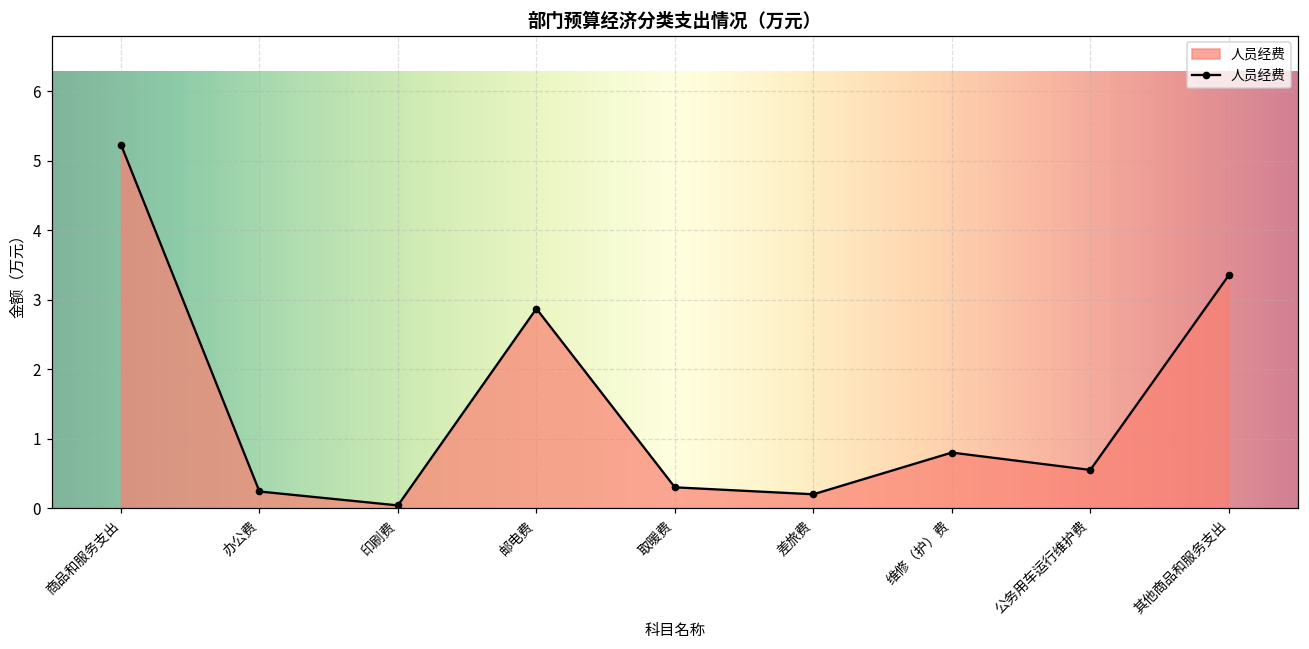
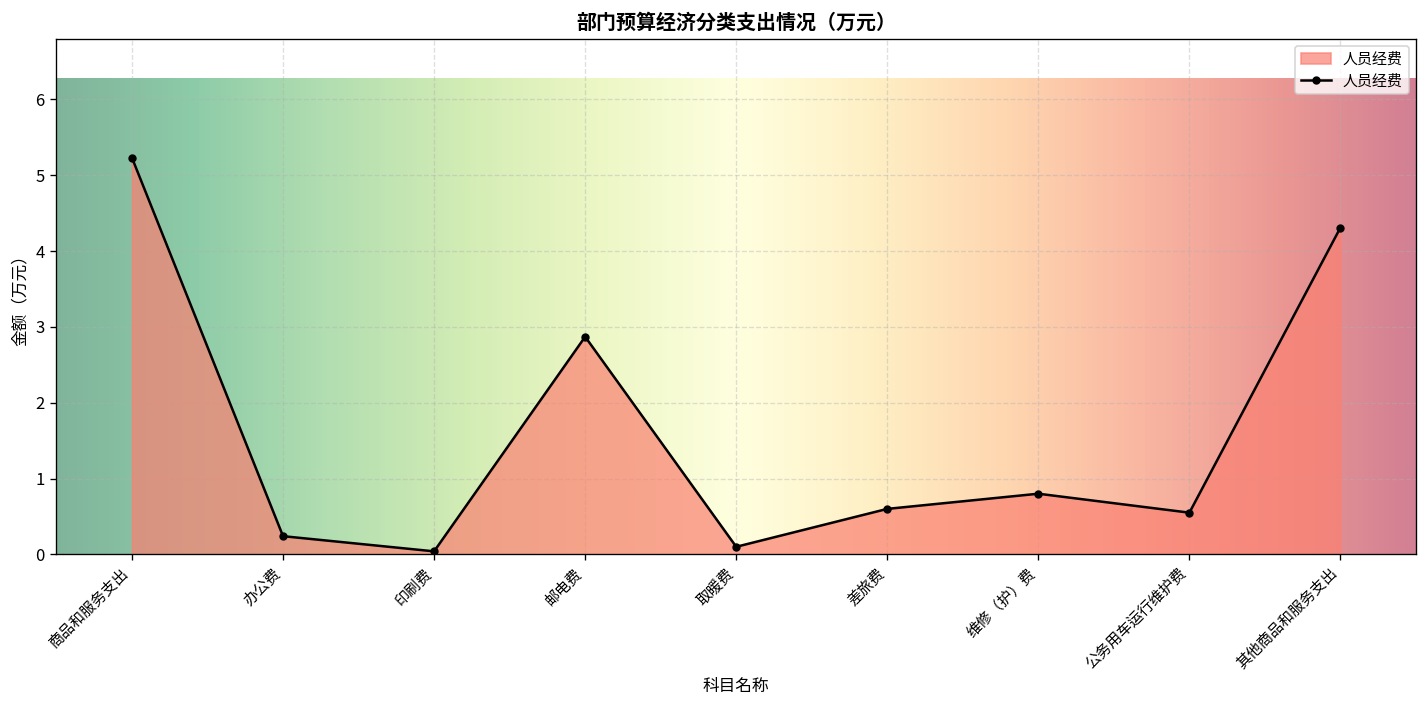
取暖费: 0.3 -> 0.1
差旅费: 0.2 -> 0.6
其他商品和服务支出: 3.4 -> 4.3
